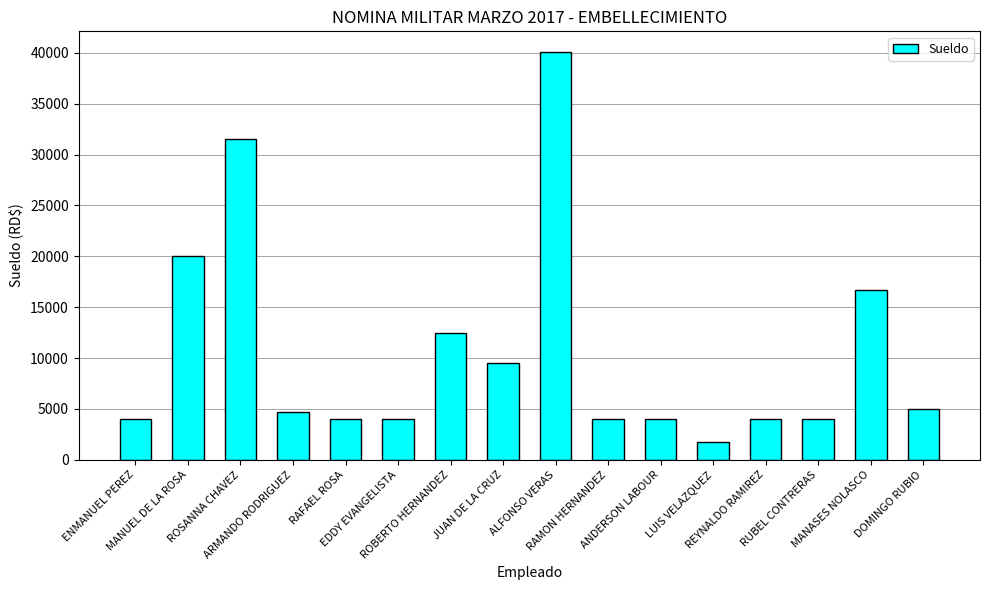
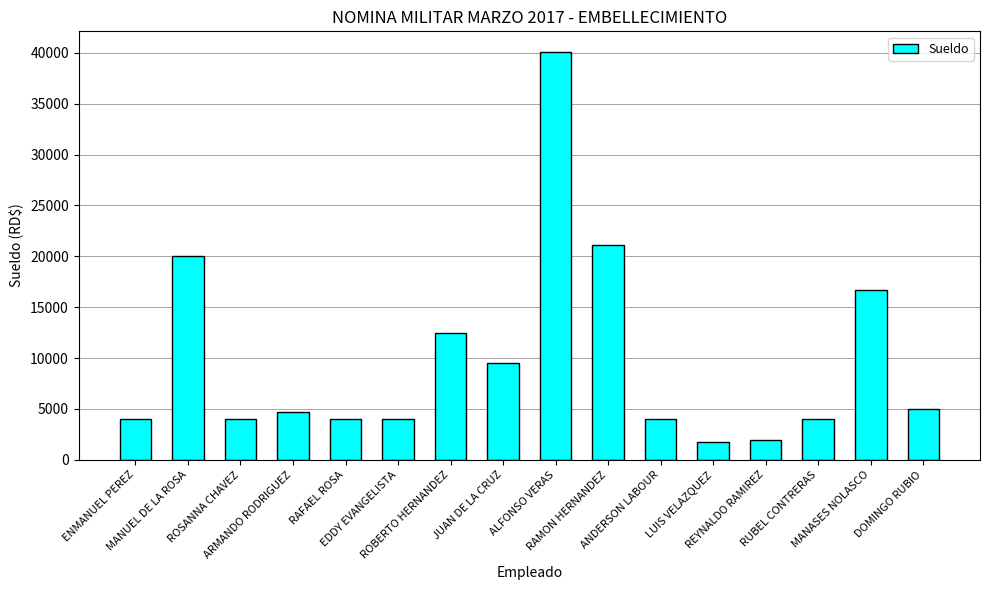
ROSANNA CHAVEZ: 31500 -> 4000
RAMON HERNANDEZ: 4000 -> 21100
REYNALDO RAMIREZ: 4000 -> 1900
